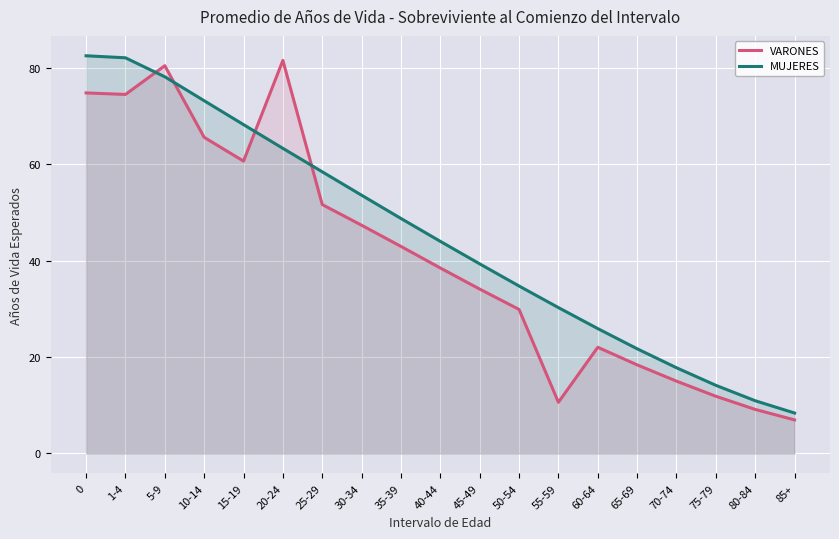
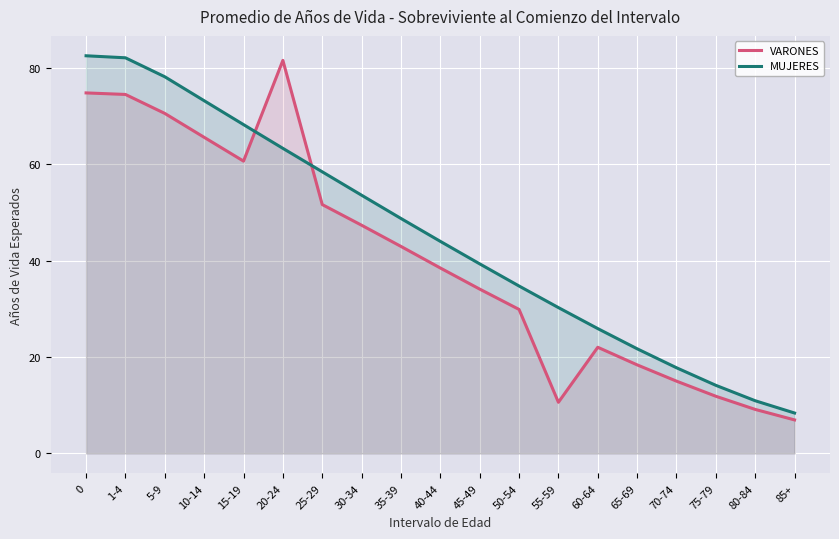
VARONES, 5-9: 81 -> 71
